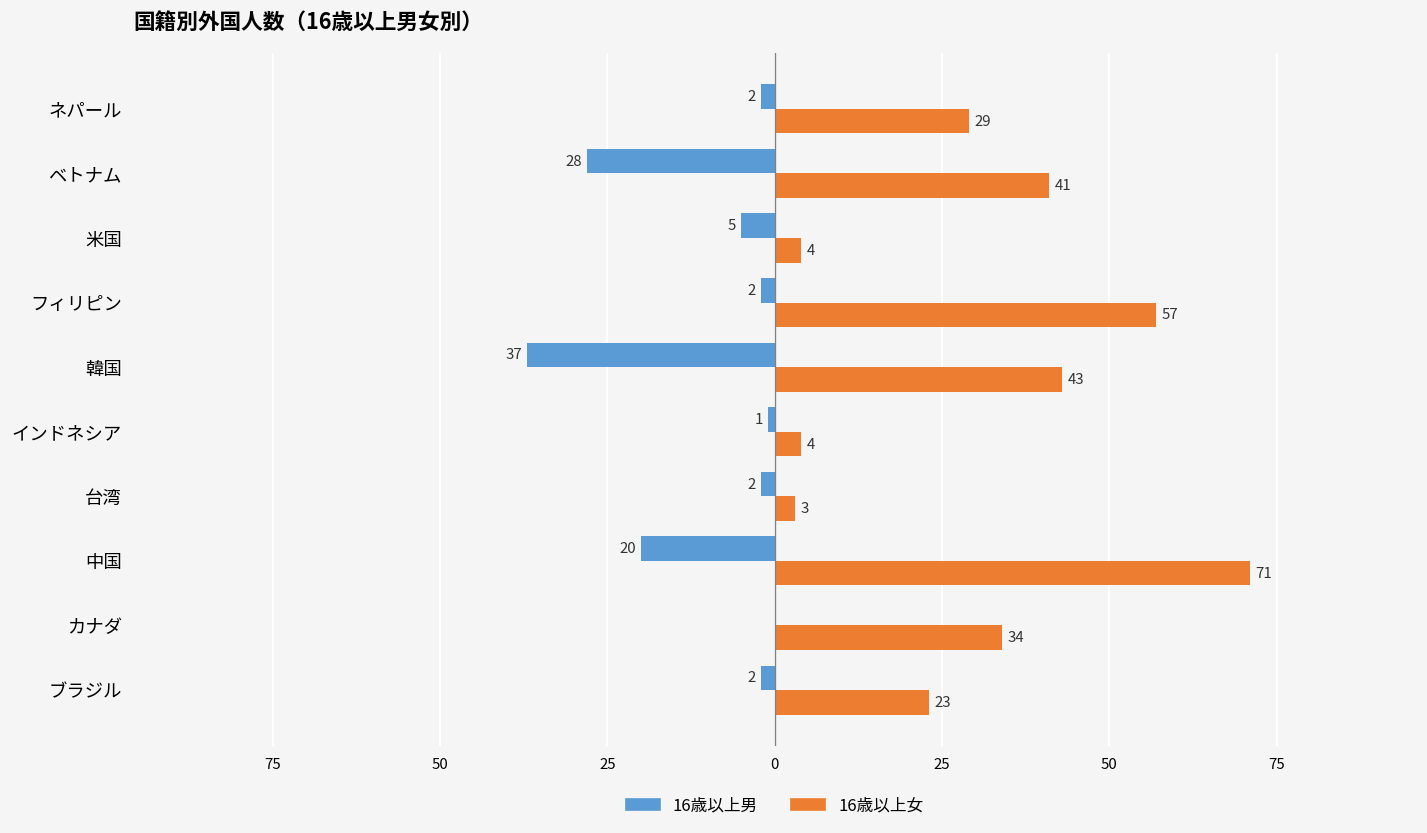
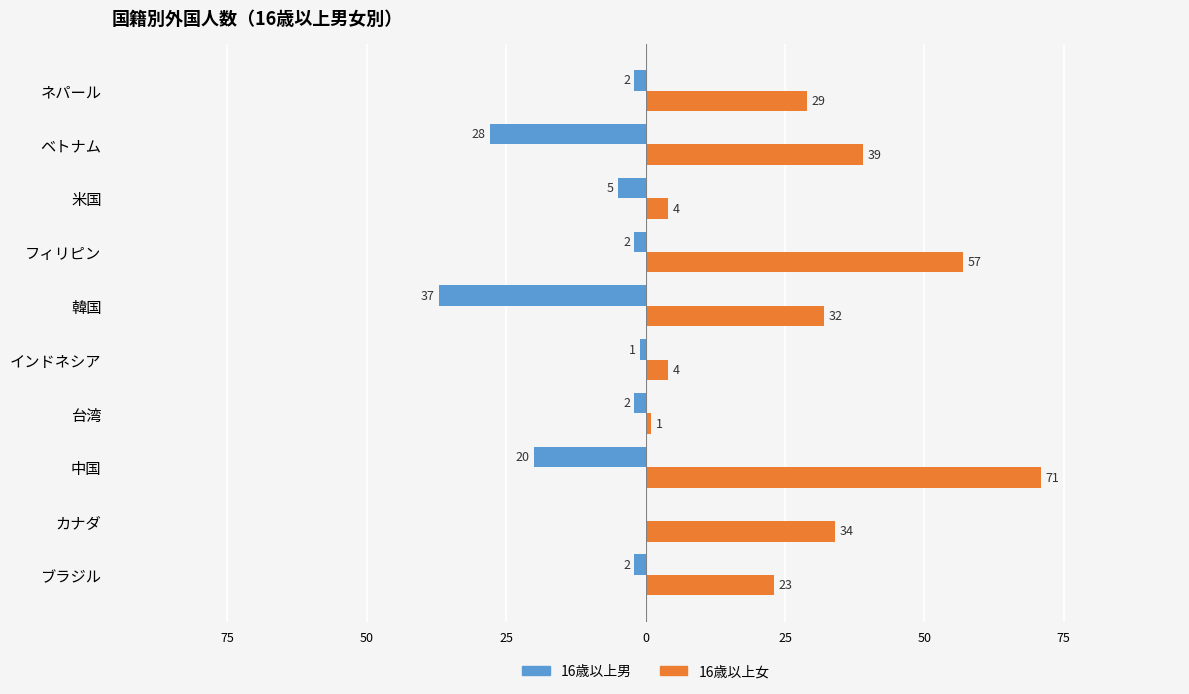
16歳以上女, ベトナム: 41 -> 39
16歳以上女, 韓国: 43 -> 32
16歳以上女, 台湾: 3 -> 1
